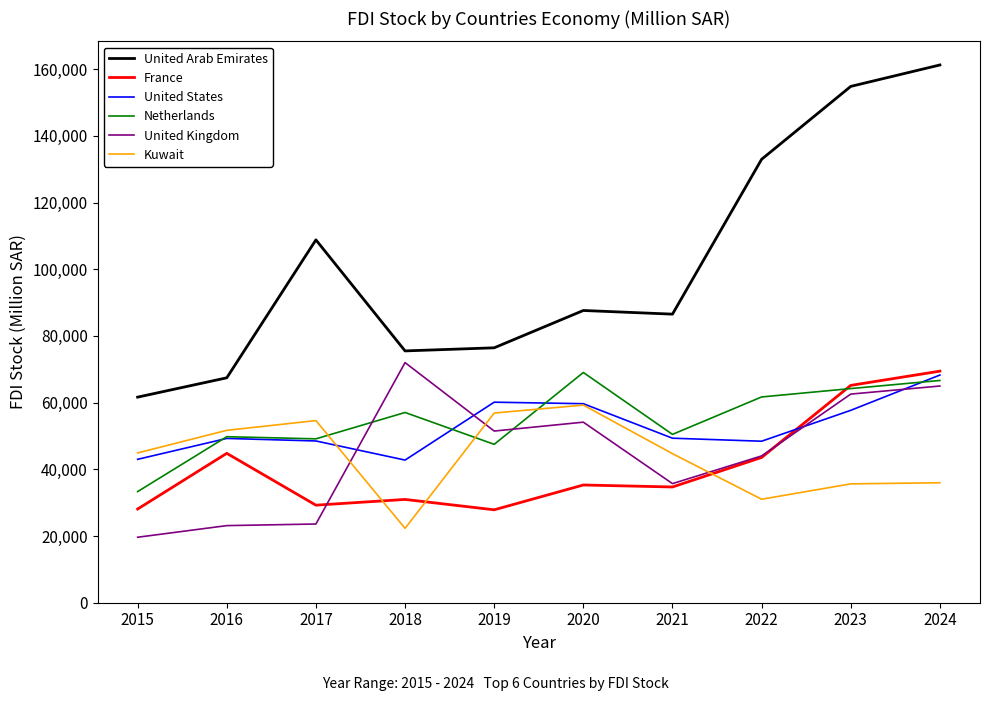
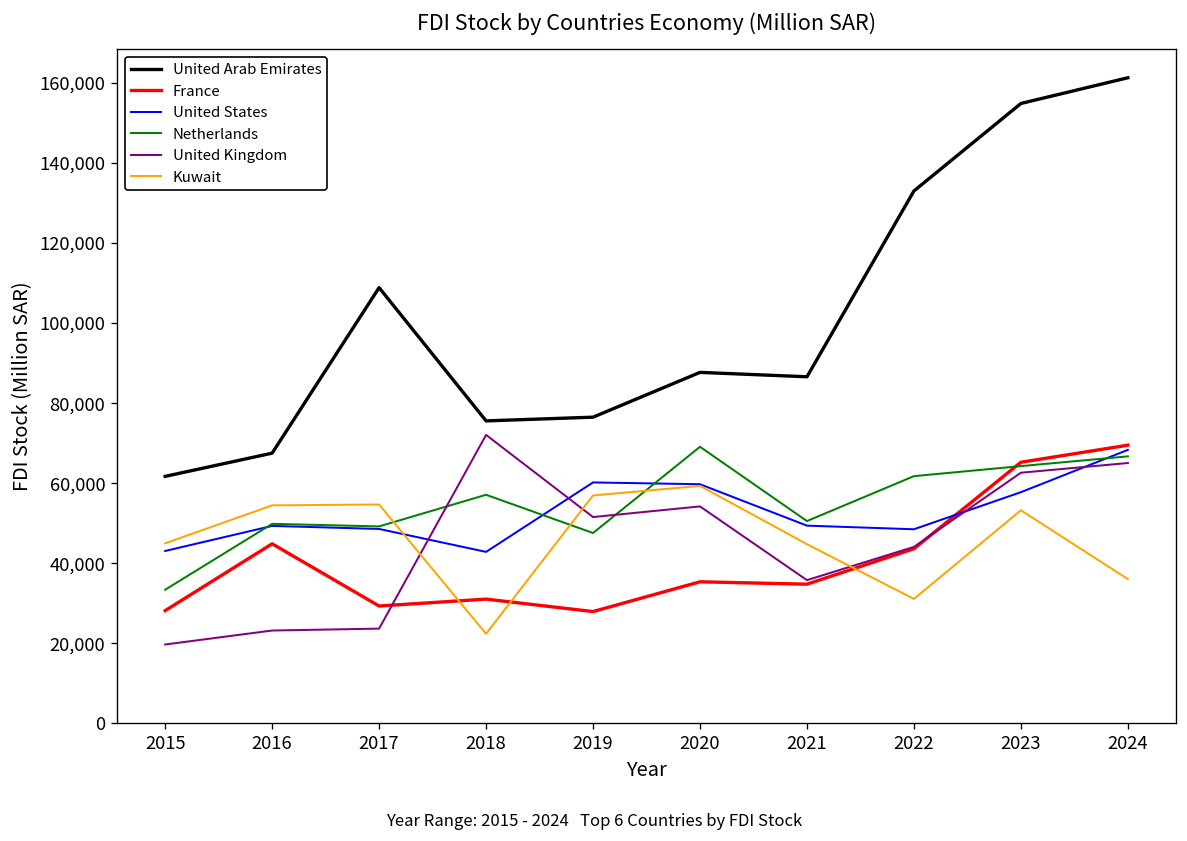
Kuwait, 2016: 52,000 -> 54,000
Kuwait, 2023: 36,000 -> 53,000
